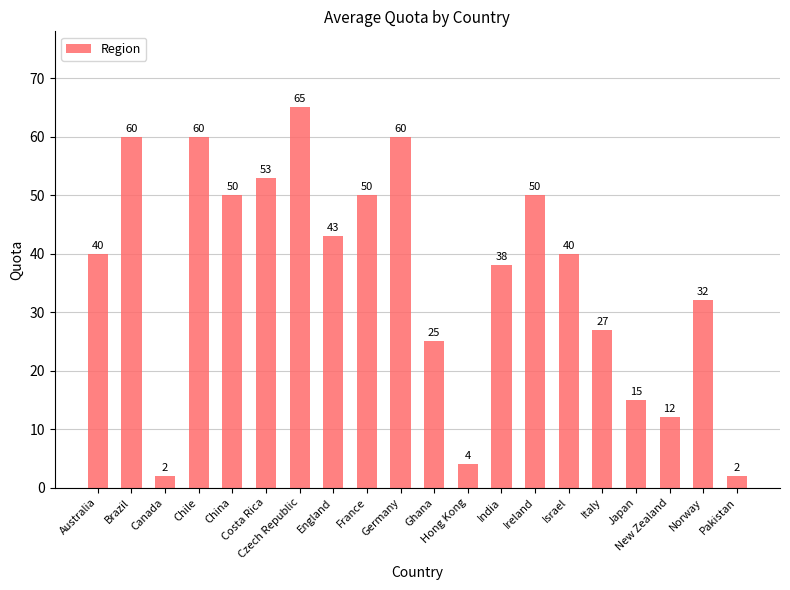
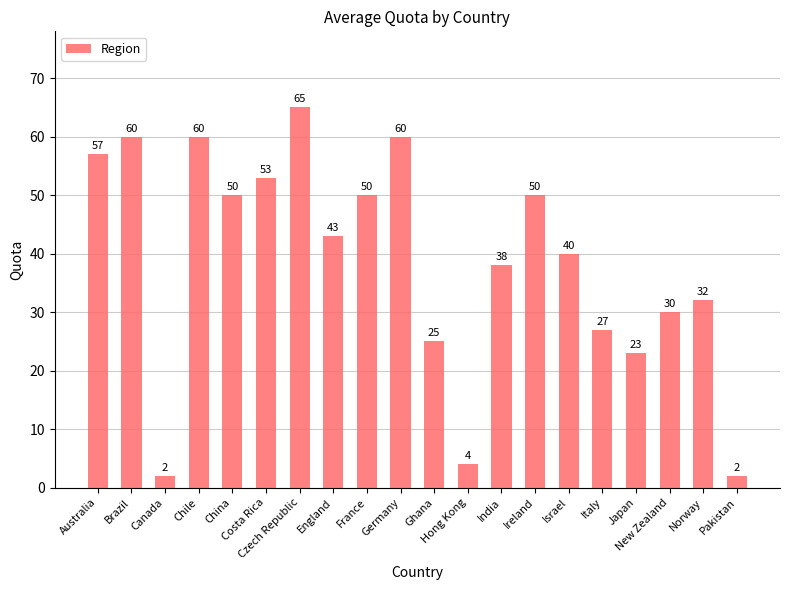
Australia: 40 -> 57
Japan: 15 -> 23
New Zealand: 12 -> 30
